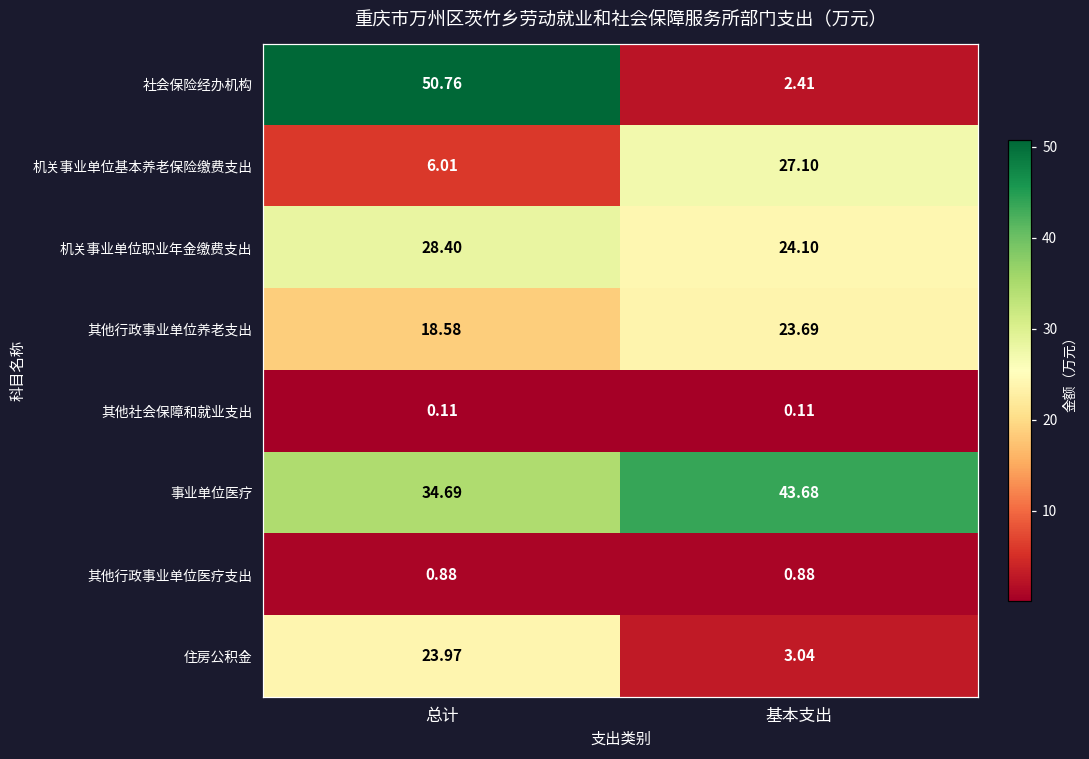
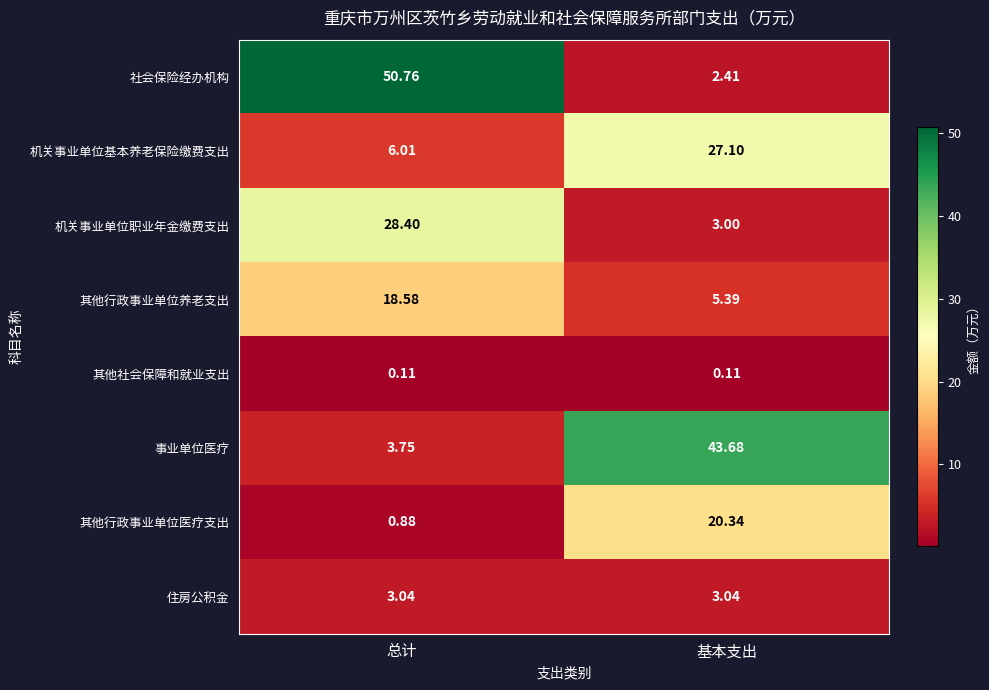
机关事业单位职业年金缴费支出, 基本支出: 24.10 -> 3.00
其他行政事业单位养老支出, 基本支出: 23.69 -> 5.39
事业单位医疗, 总计: 34.69 -> 3.75
其他行政事业单位医疗支出, 基本支出: 0.88 -> 20.34
住房公积金, 总计: 23.97 -> 3.04
